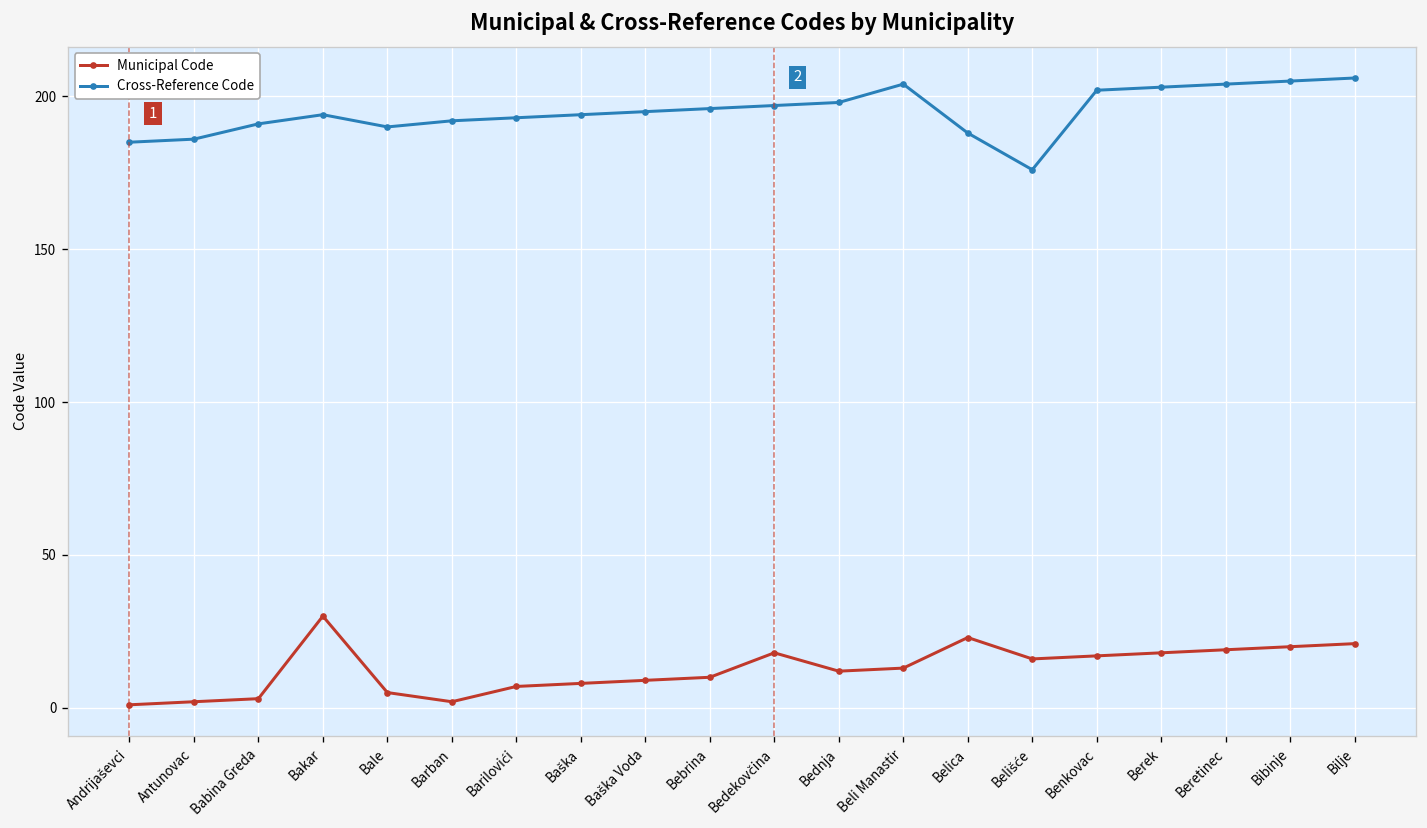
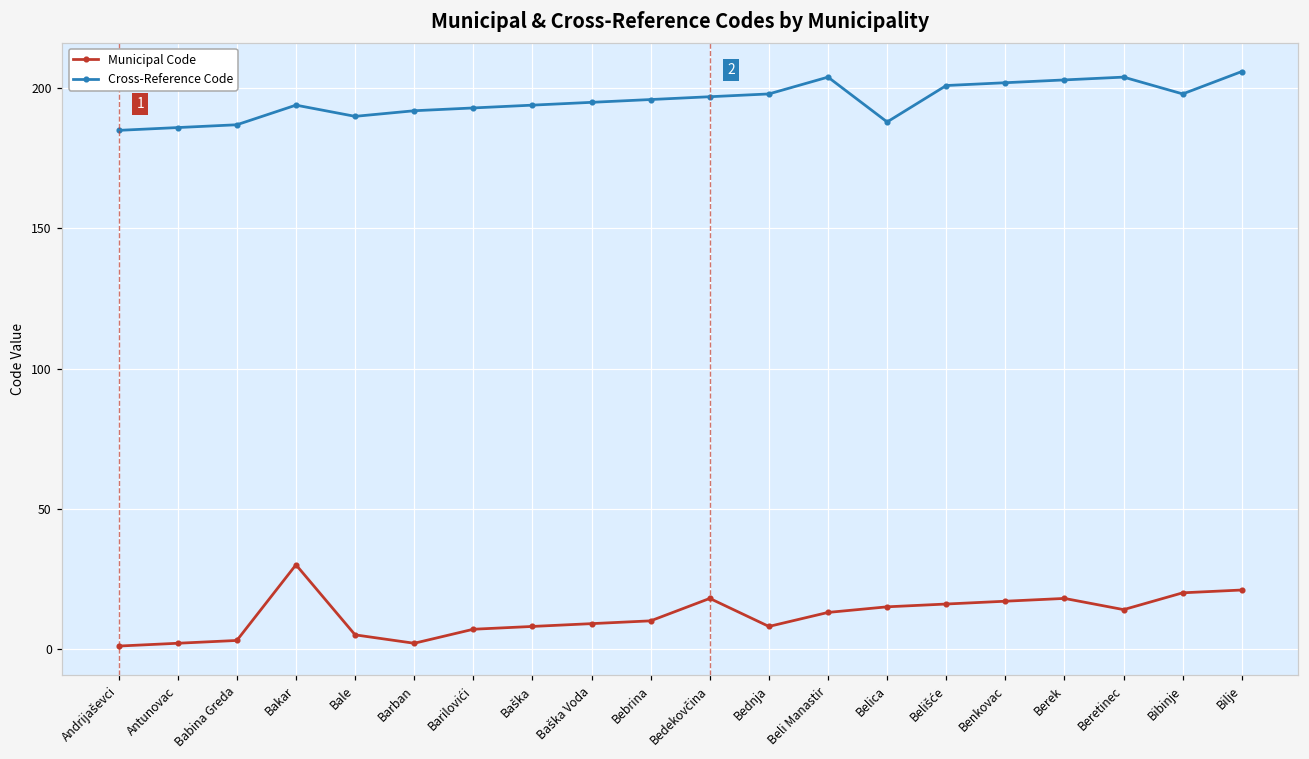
Cross-Reference Code, Babina Greda: 191 -> 187
Municipal Code, Bednja: 12 -> 8
Municipal Code, Belica: 23 -> 15
Cross-Reference Code, Belišće: 176 -> 201
Municipal Code, Beretinec: 19 -> 14
Cross-Reference Code, Bibinje: 205 -> 198
